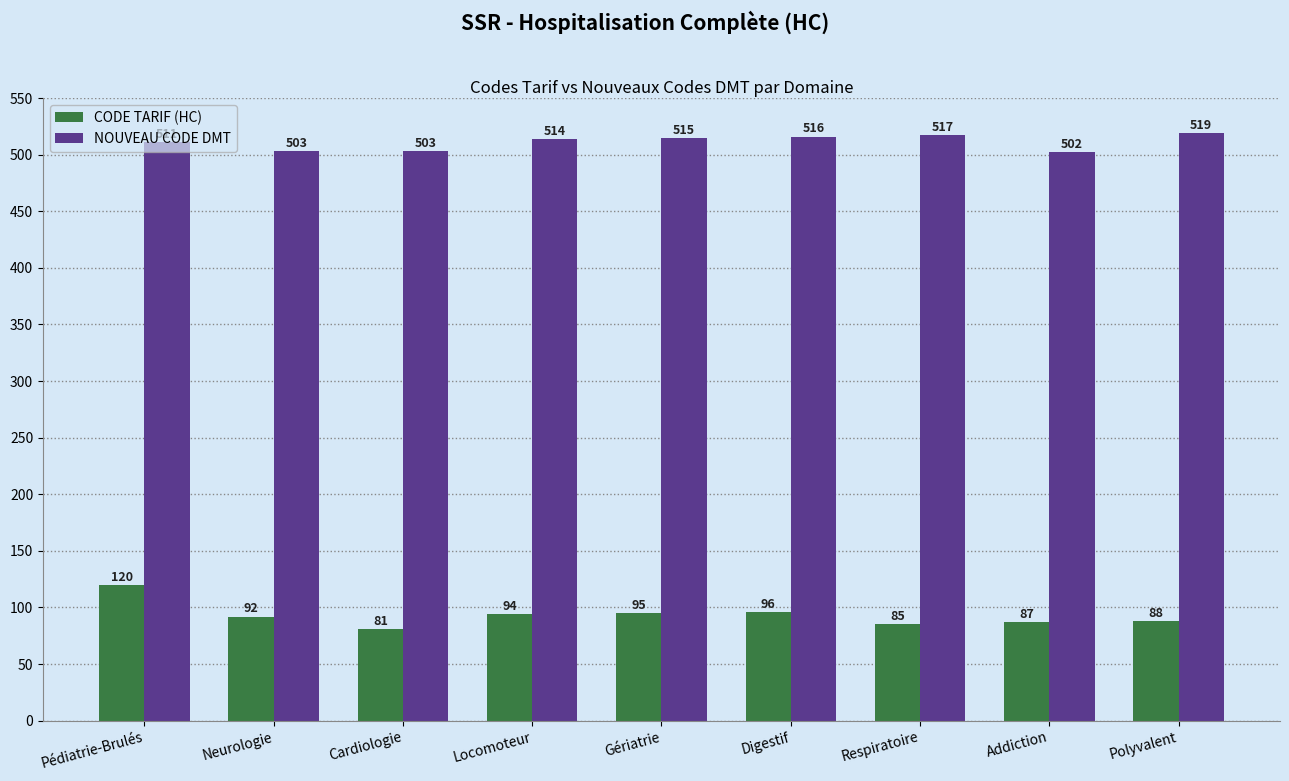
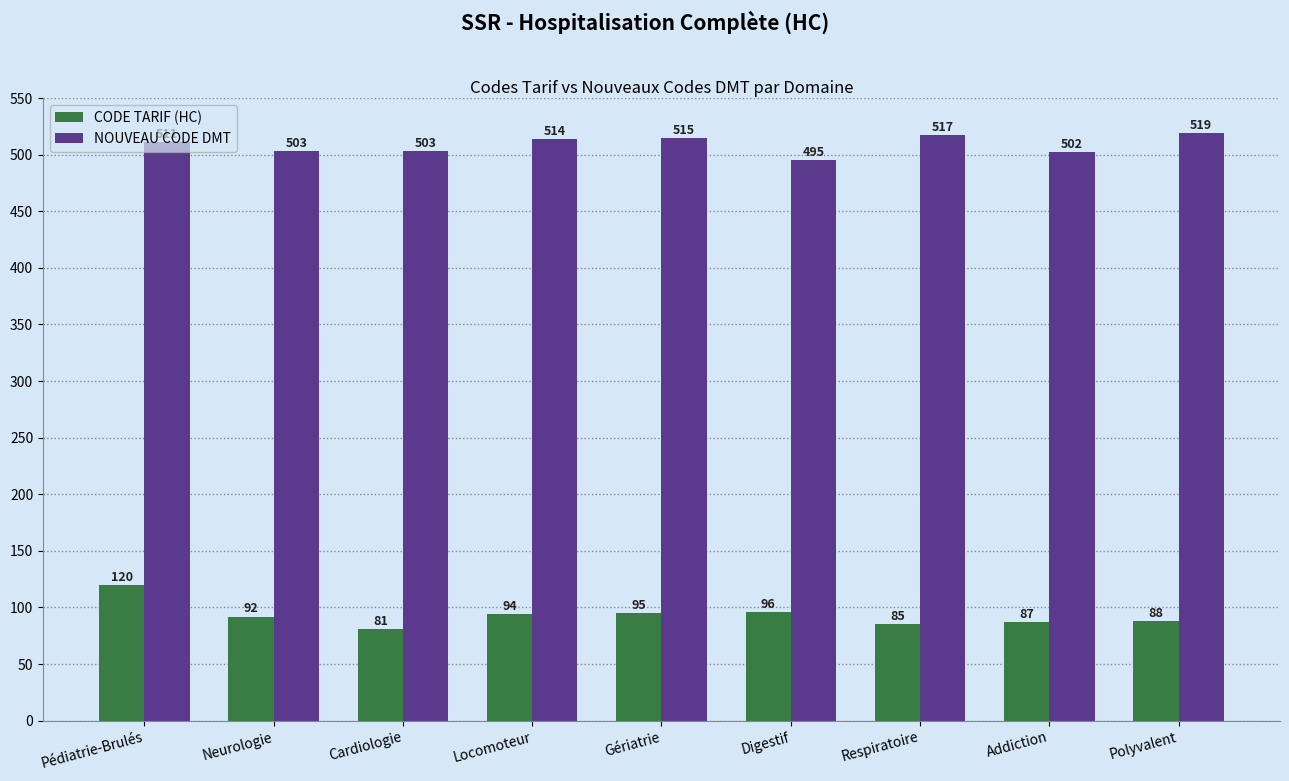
NOUVEAU CODE DMT, Digestif: 516 -> 495
